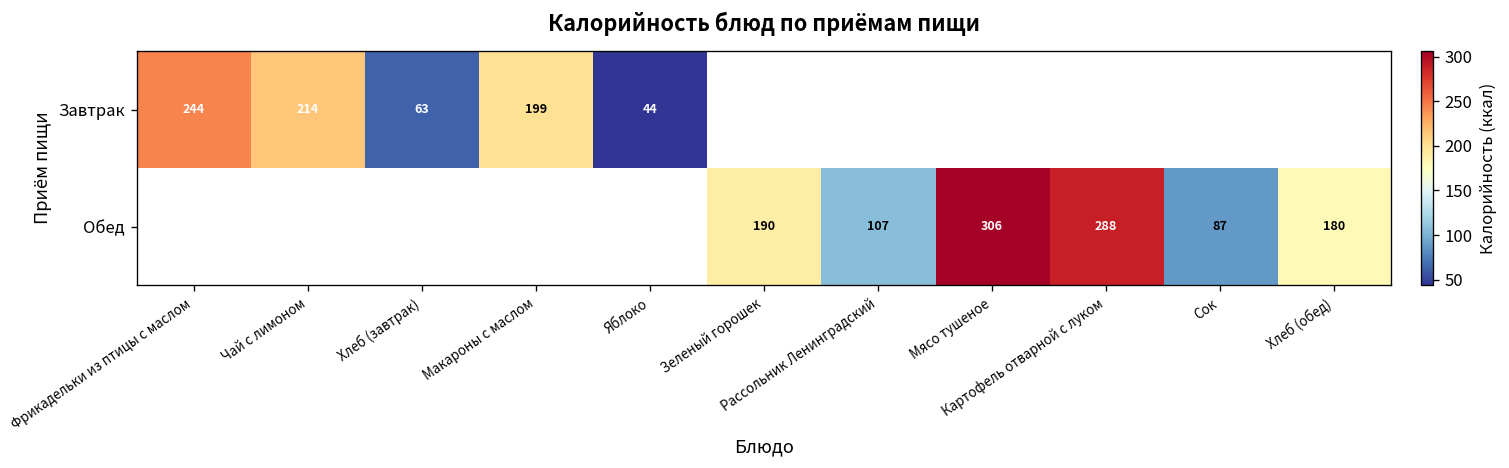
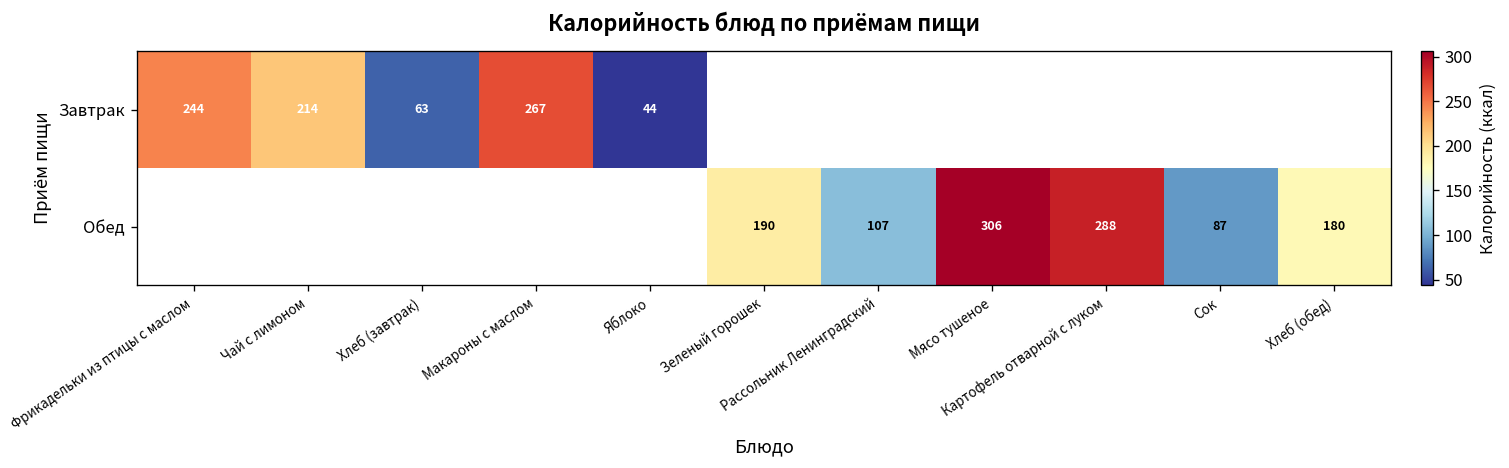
Завтрак, Макароны с маслом: 199 -> 267
